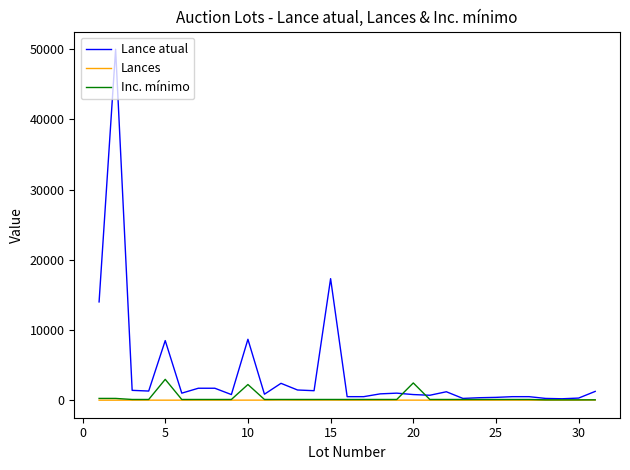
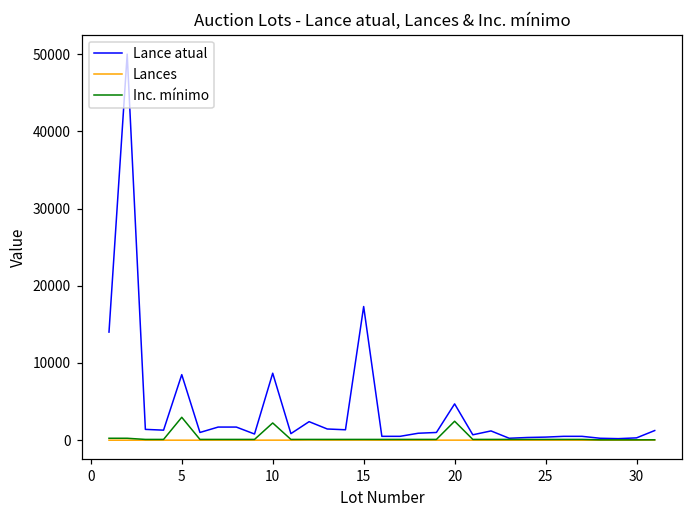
Lance atual, 20: 1000 -> 5000
